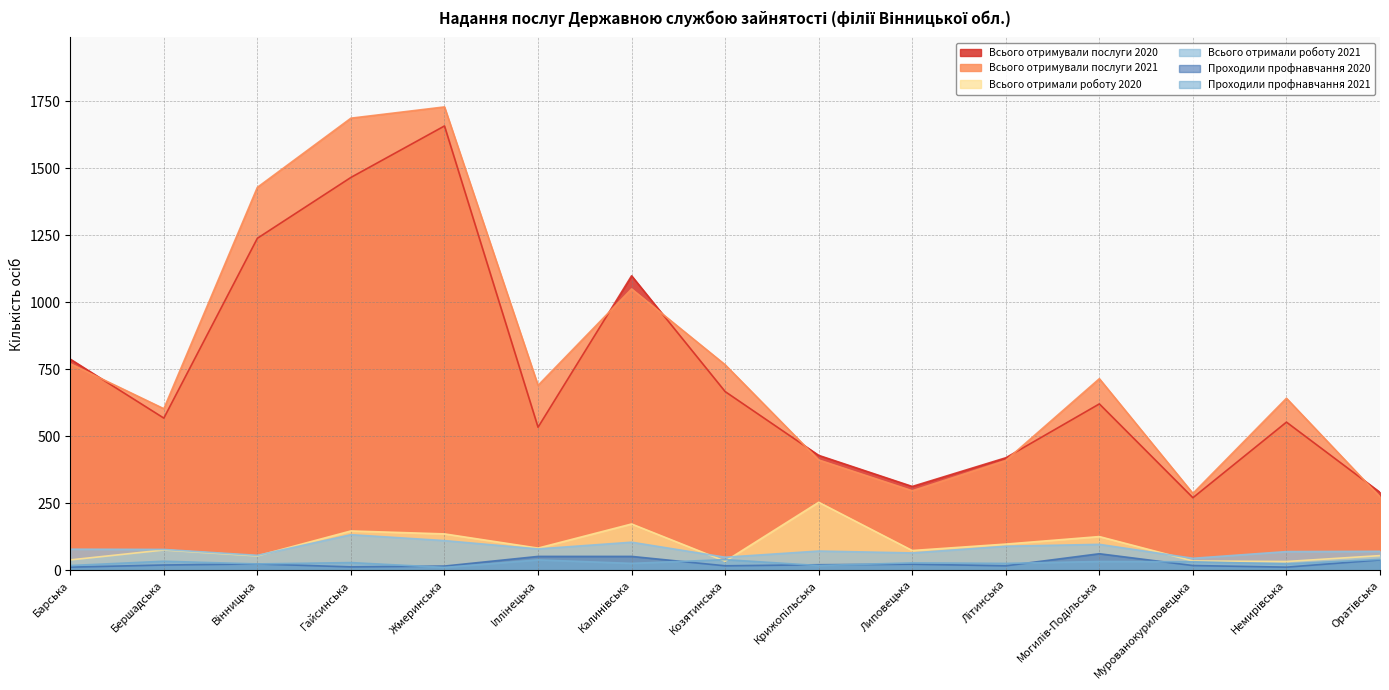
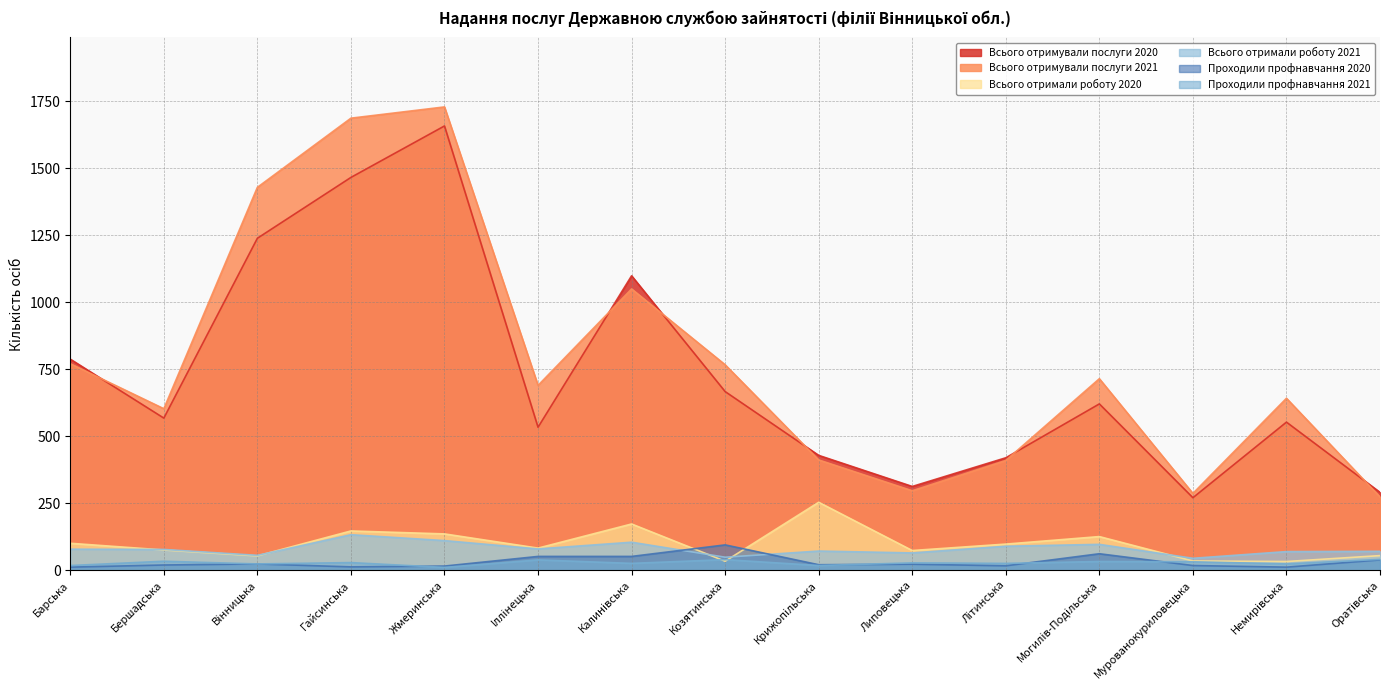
Всього отримали роботу 2020, Барська: 40 -> 100
Проходили профнавчання 2020, Козятинська: 20 -> 100
